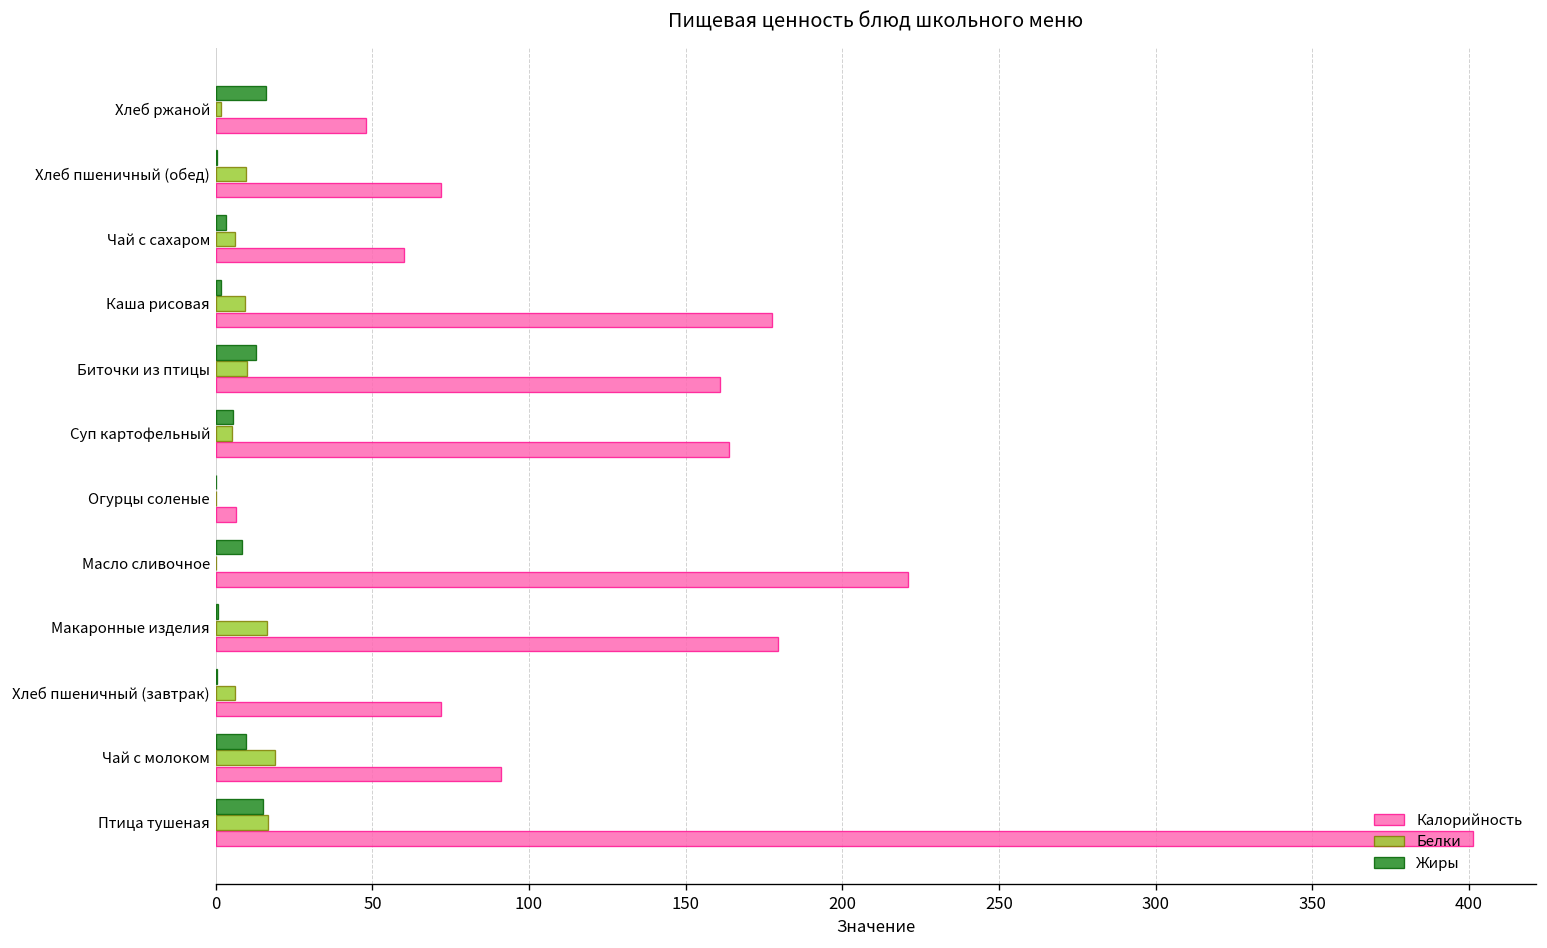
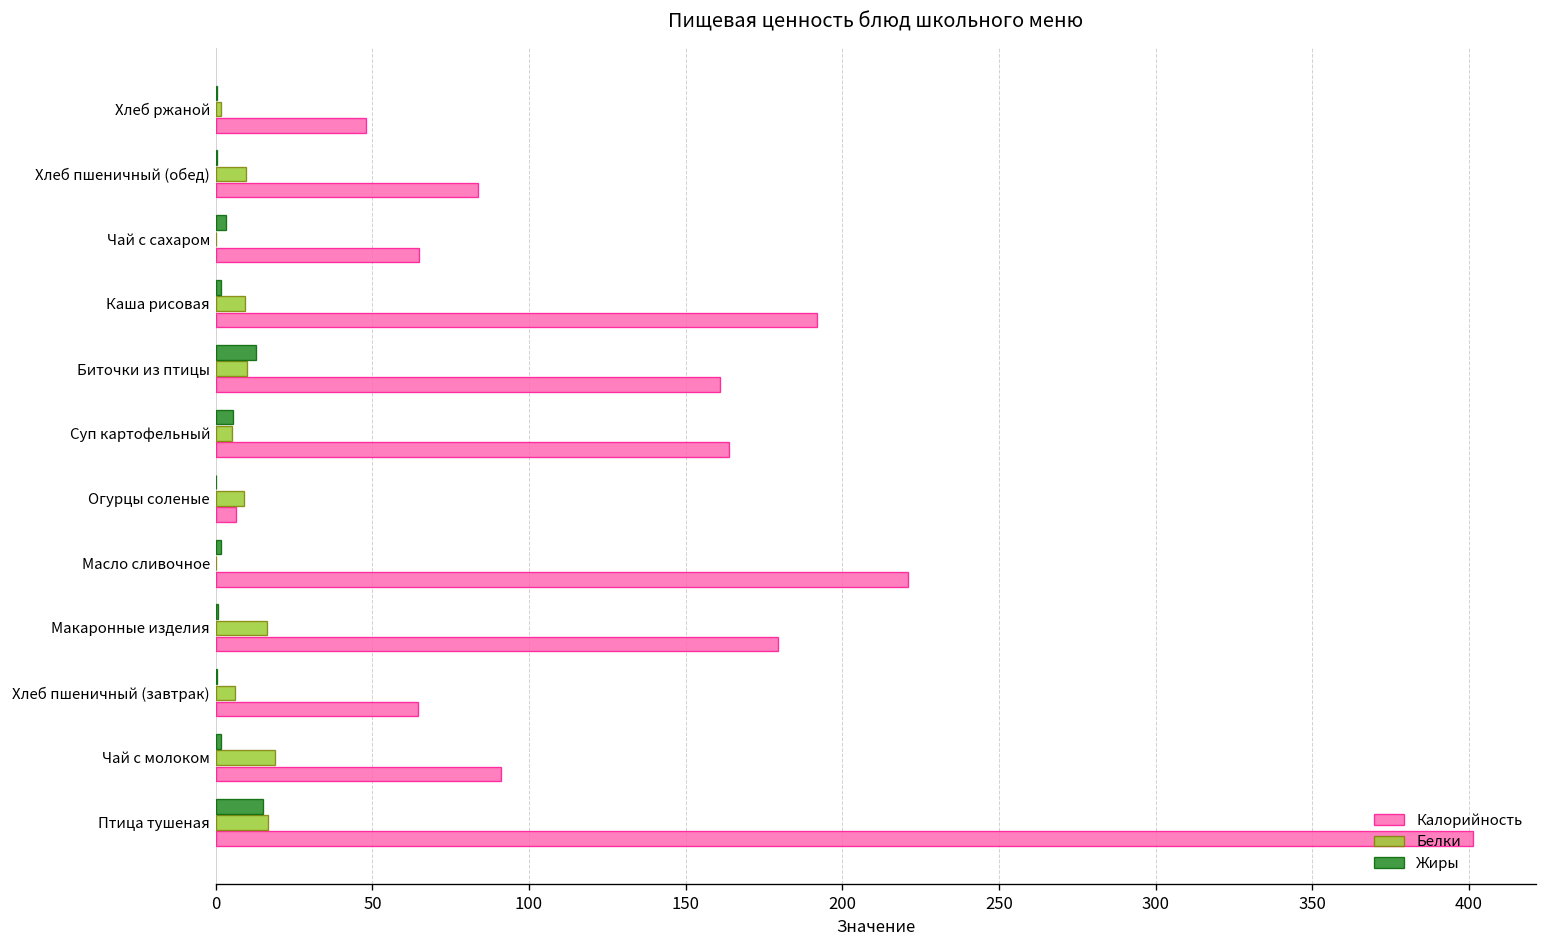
Жиры, Хлеб ржаной: 16 -> 0
Калорийность, Хлеб пшеничный (обед): 72 -> 84
Белки, Чай с сахаром: 6 -> 0
Калорийность, Чай с сахаром: 60 -> 65
Калорийность, Каша рисовая: 178 -> 192
Белки, Огурцы соленые: 0 -> 9
Жиры, Масло сливочное: 8 -> 2
Калорийность, Хлеб пшеничный (завтрак): 72 -> 65
Жиры, Чай с молоком: 10 -> 2
